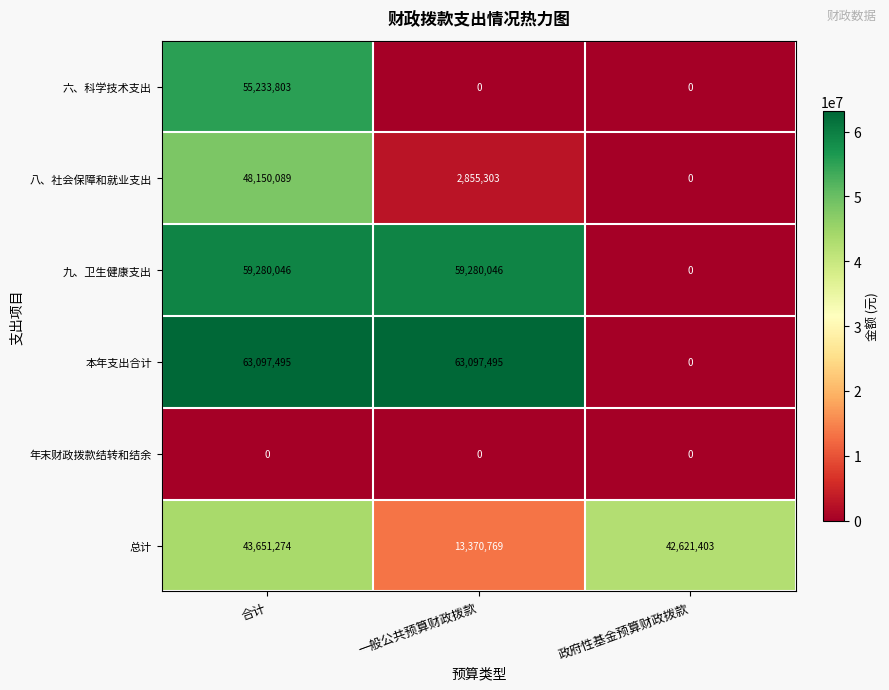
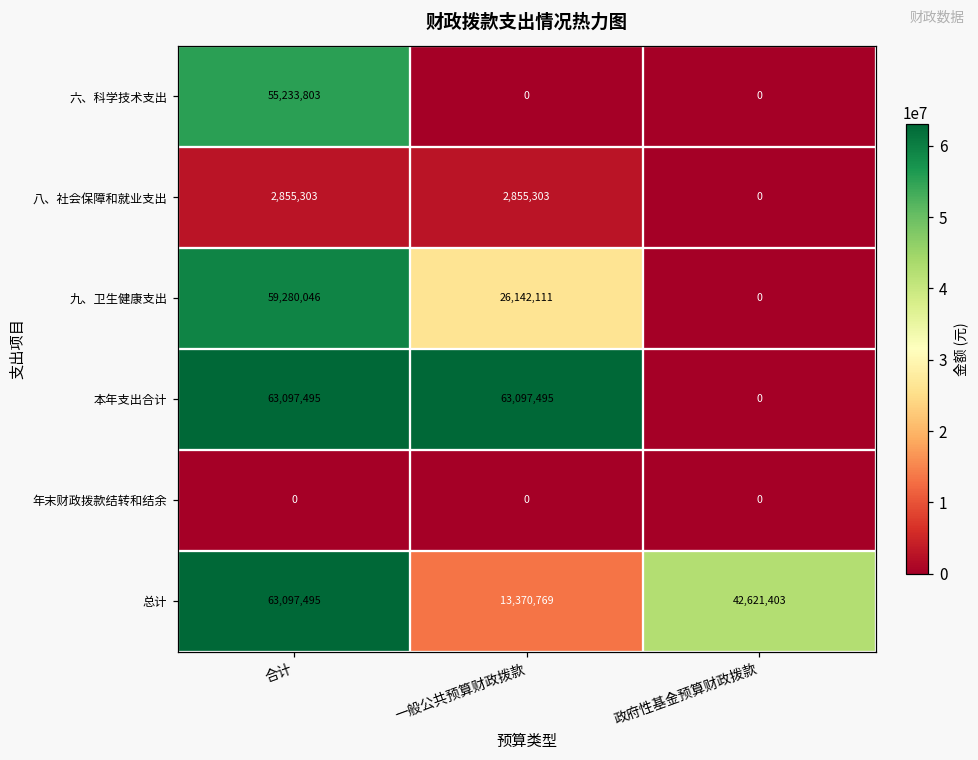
八、社会保障和就业支出, 合计: 48,150,089 -> 2,855,303
九、卫生健康支出, 一般公共预算财政拨款: 59,280,046 -> 26,142,111
总计, 合计: 43,651,274 -> 63,097,495
